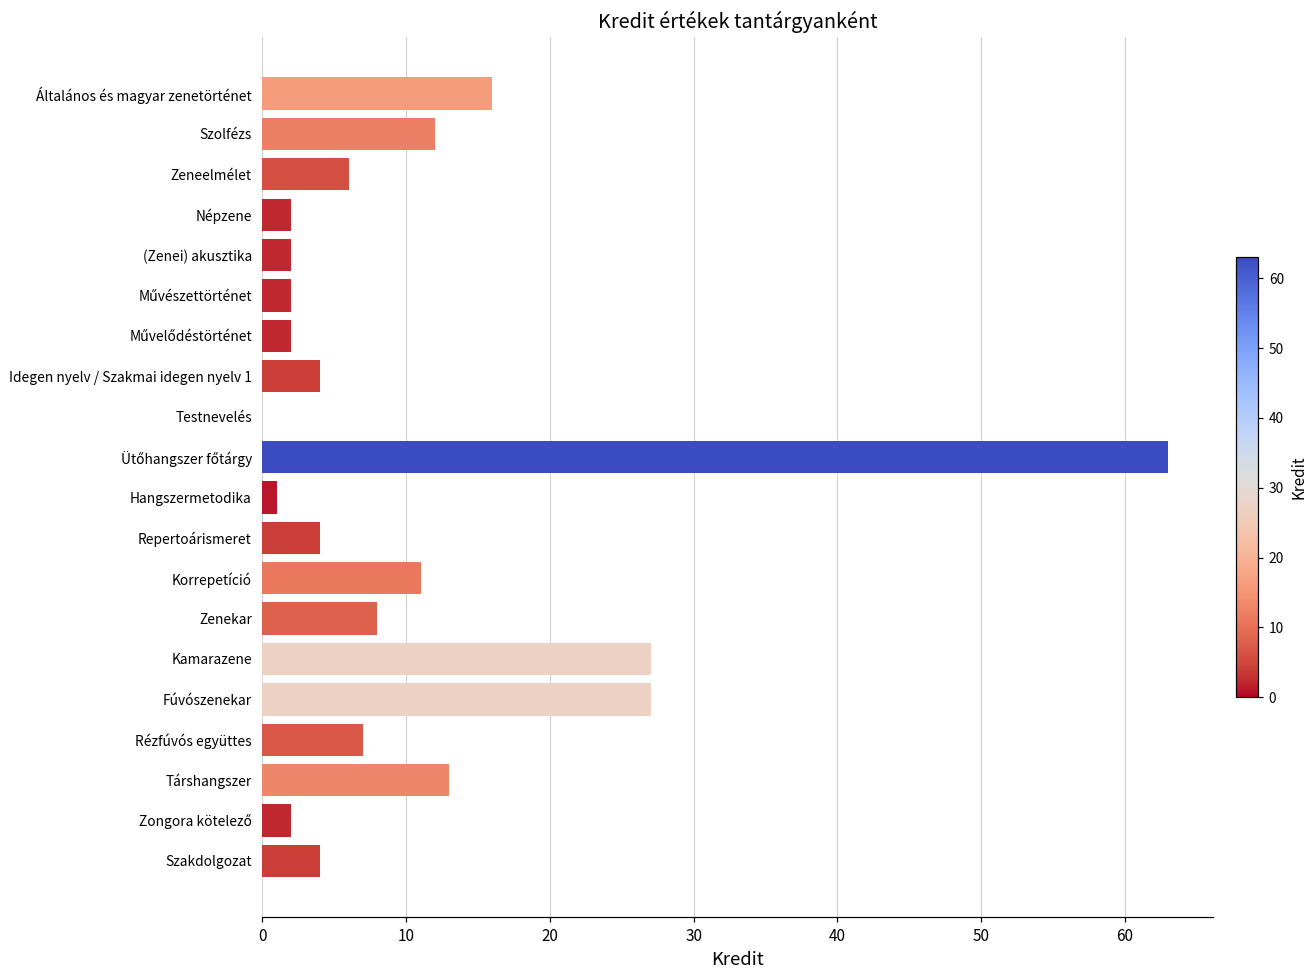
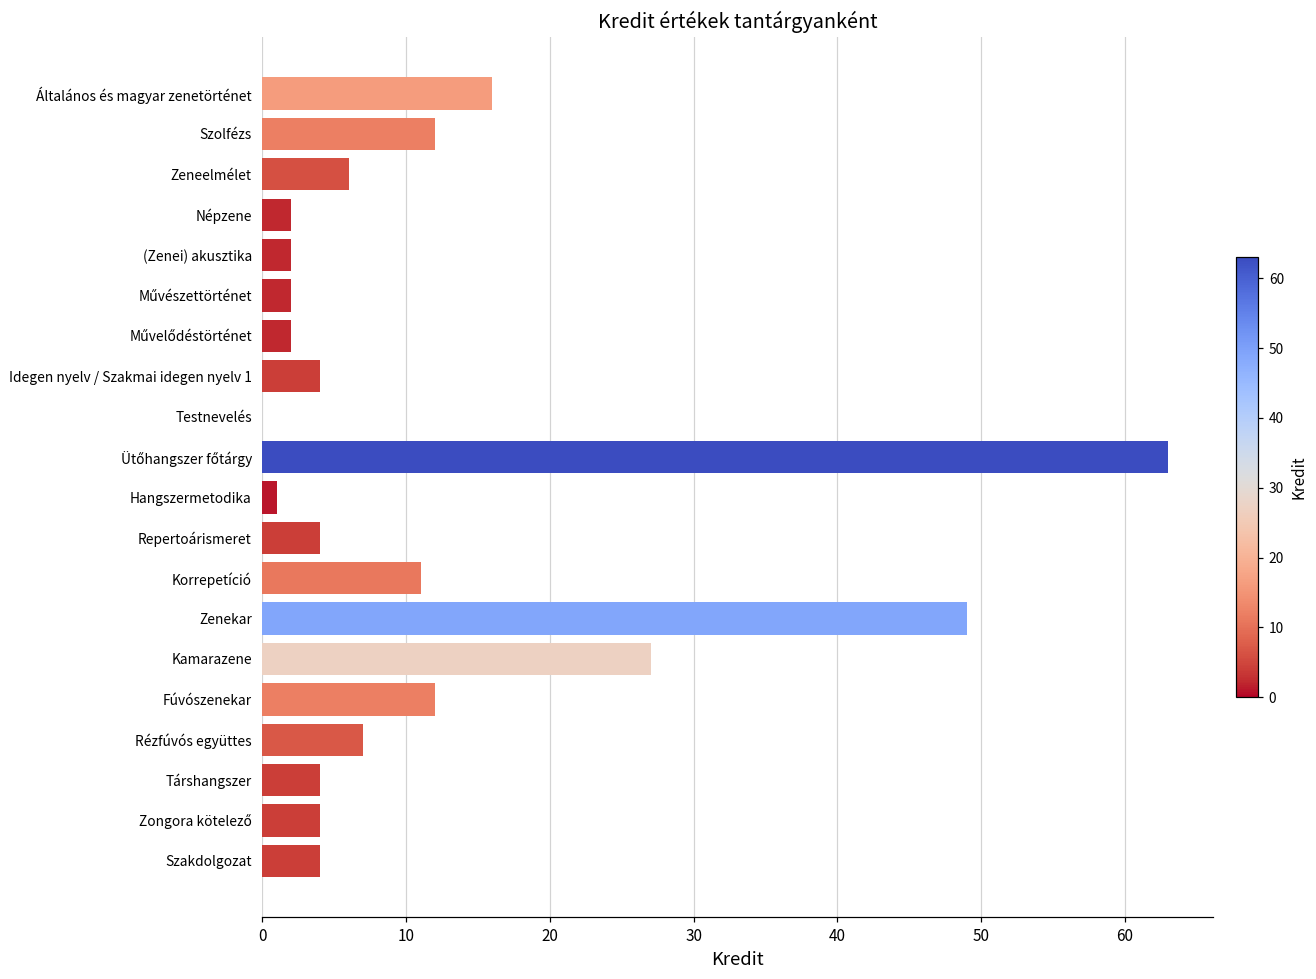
Zenekar: 8 -> 49
Fúvószenekar: 27 -> 12
Társhangszer: 13 -> 4
Zongora kötelező: 2 -> 4
